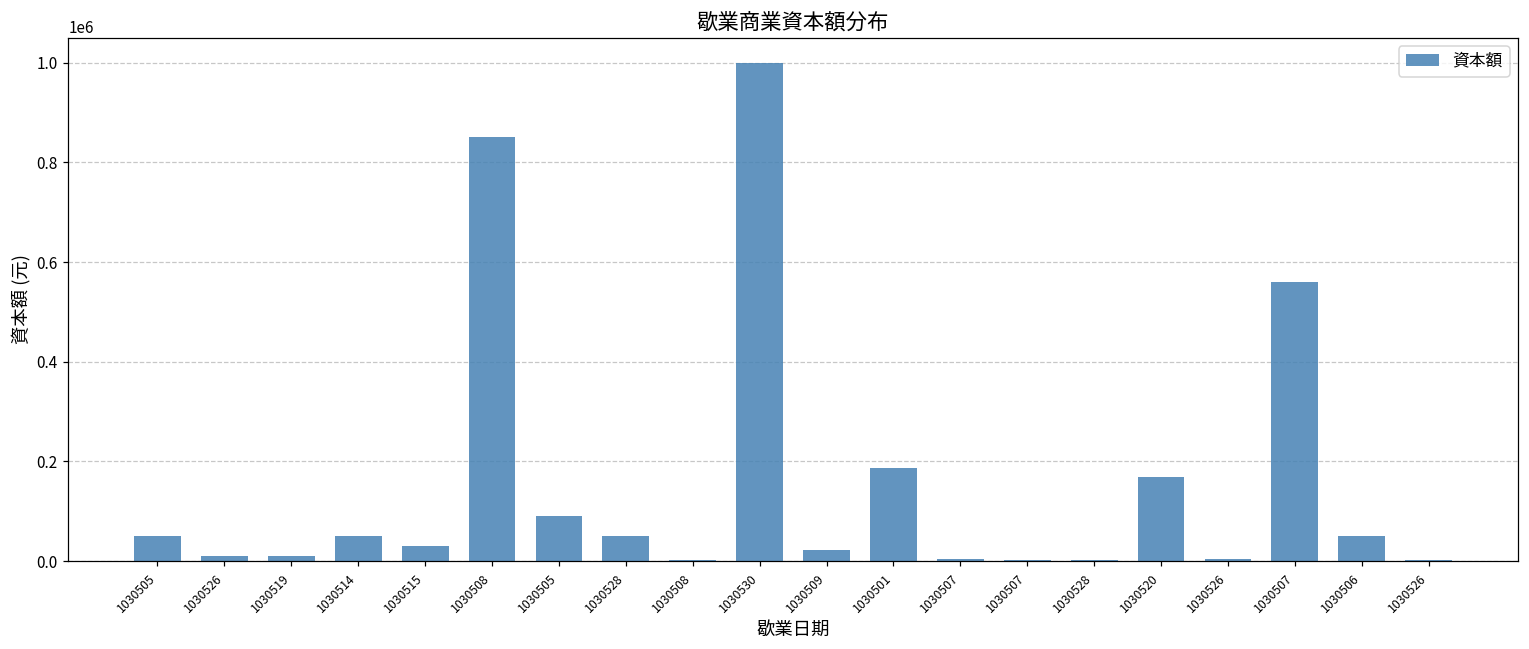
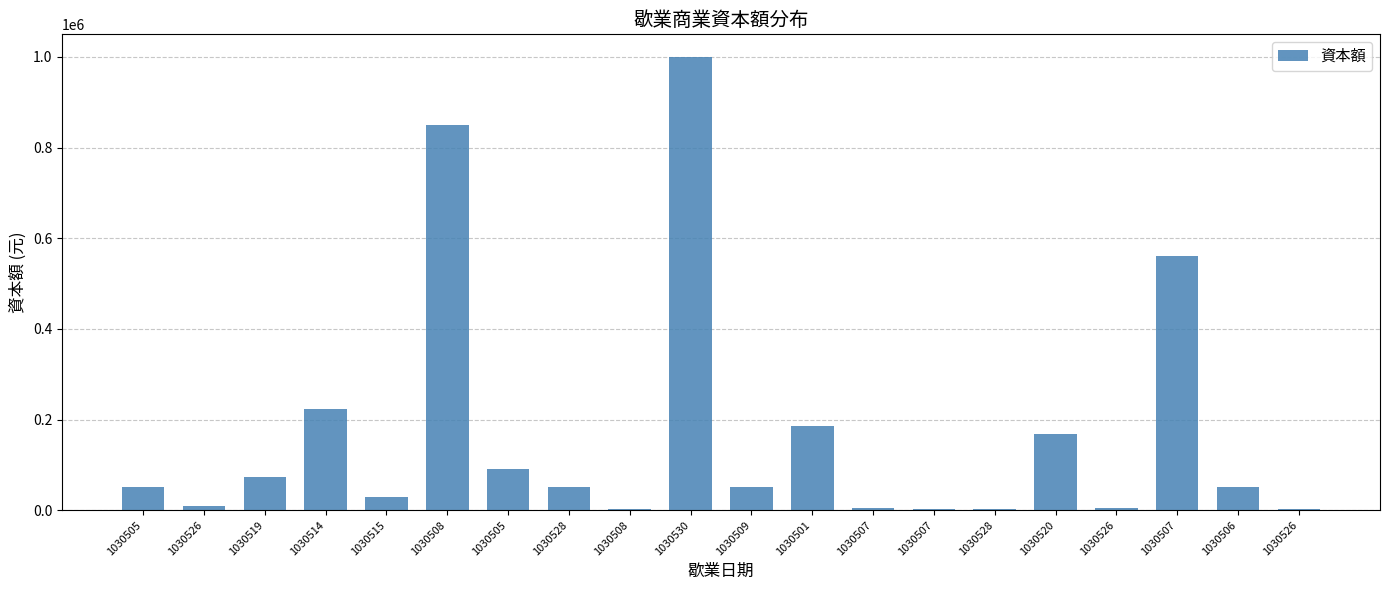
1030519: 10000 -> 70000
1030514: 50000 -> 220000
1030509: 20000 -> 50000
